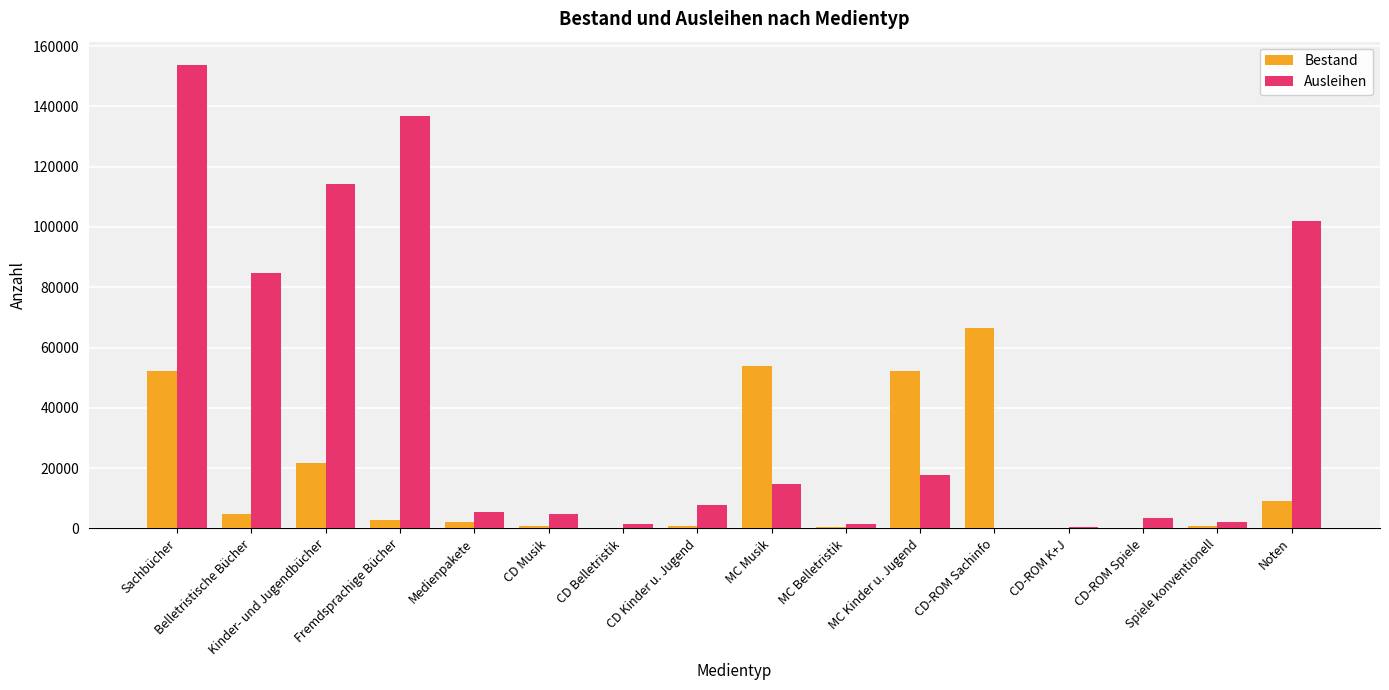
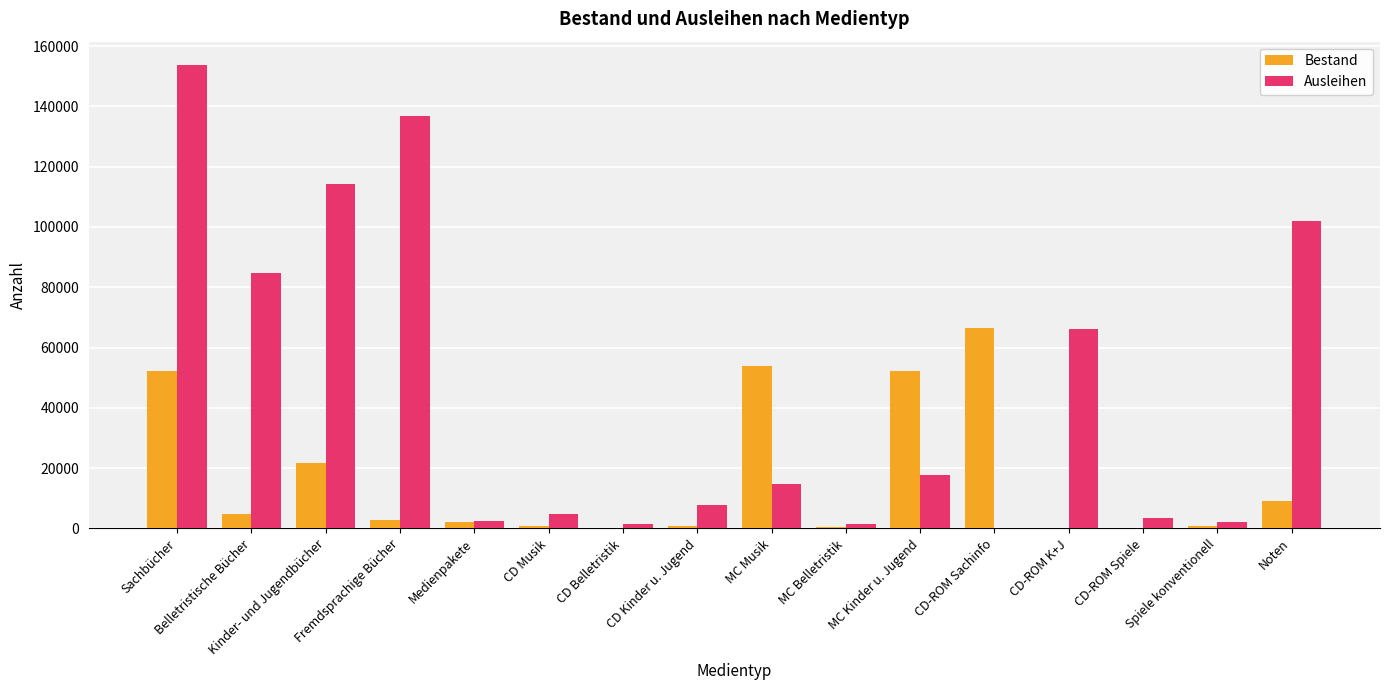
Ausleihen, Medienpakete: 5000 -> 3000
Ausleihen, CD-ROM K+J: 0 -> 66000
